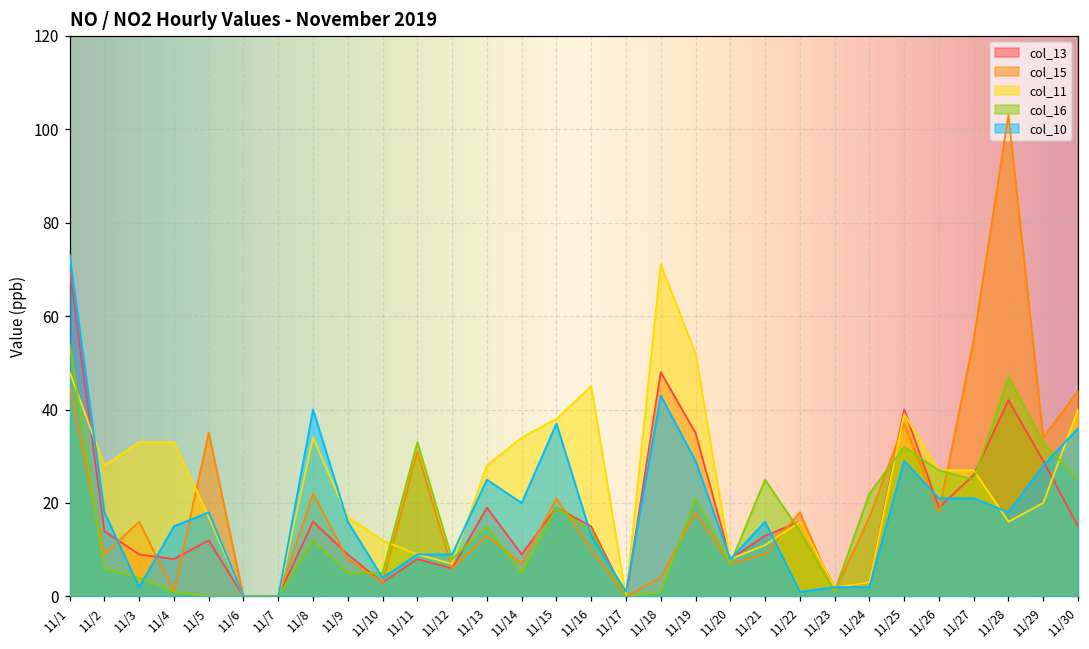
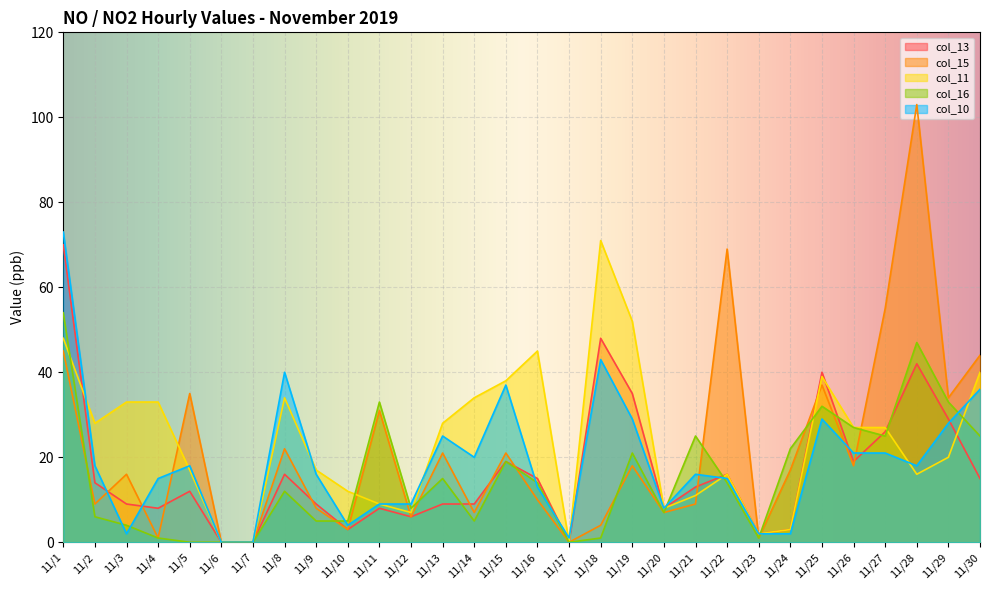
col_13, 11/13: 19 -> 9
col_15, 11/13: 13 -> 21
col_15, 11/22: 18 -> 69
col_10, 11/22: 1 -> 15
